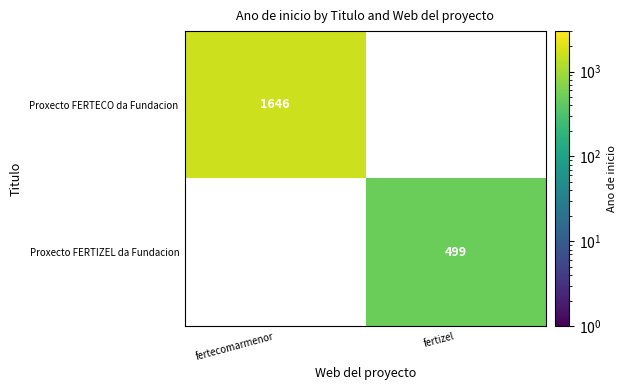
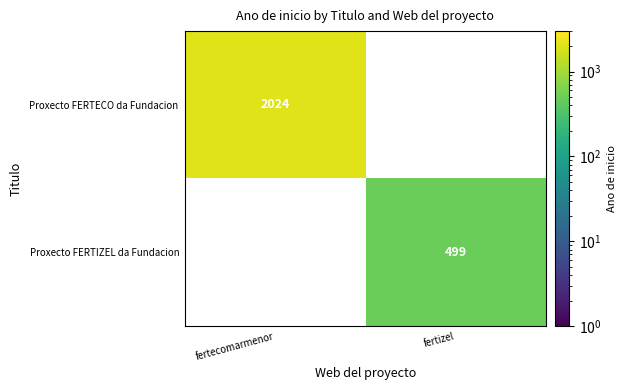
Proxecto FERTECO da Fundacion, fertecomarmenor: 1646 -> 2024
